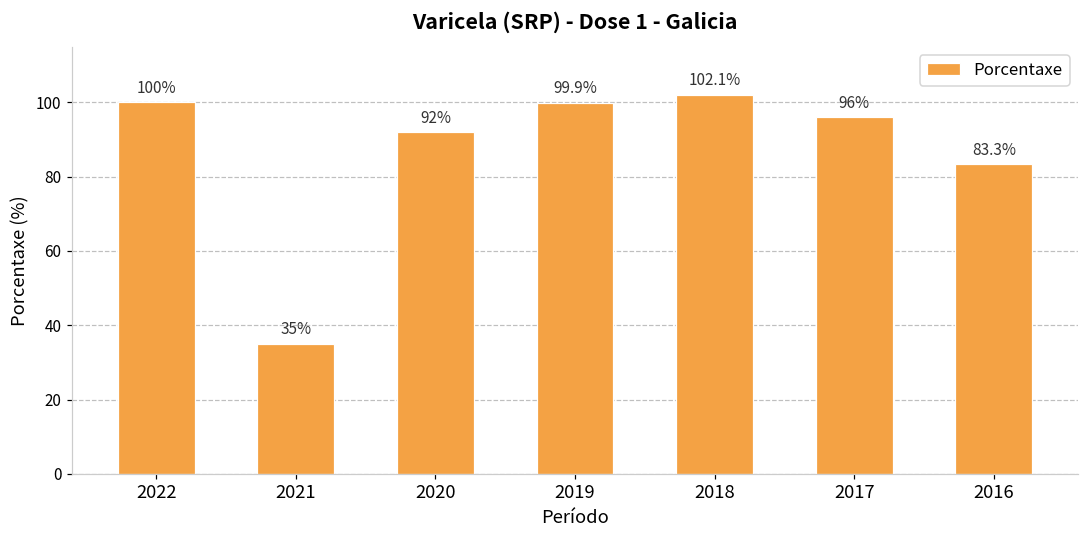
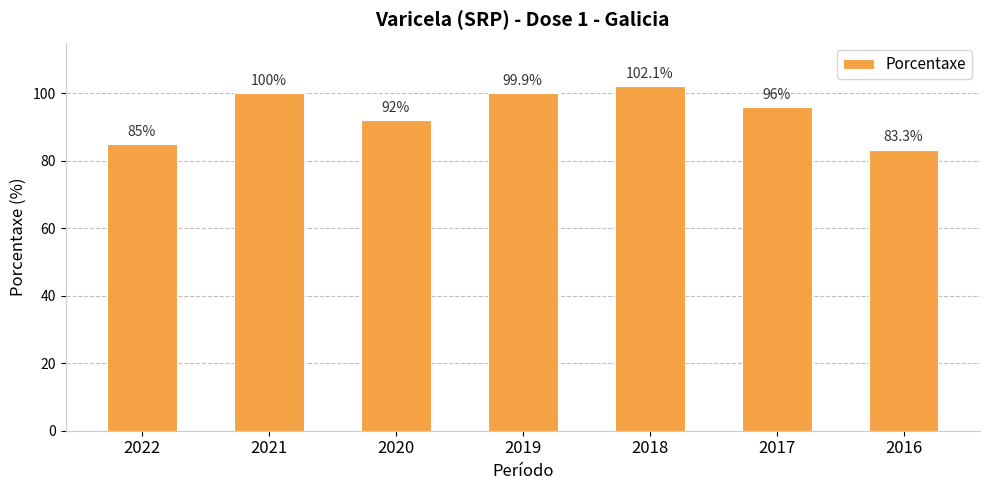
2022: 100% -> 85%
2021: 35% -> 100%
